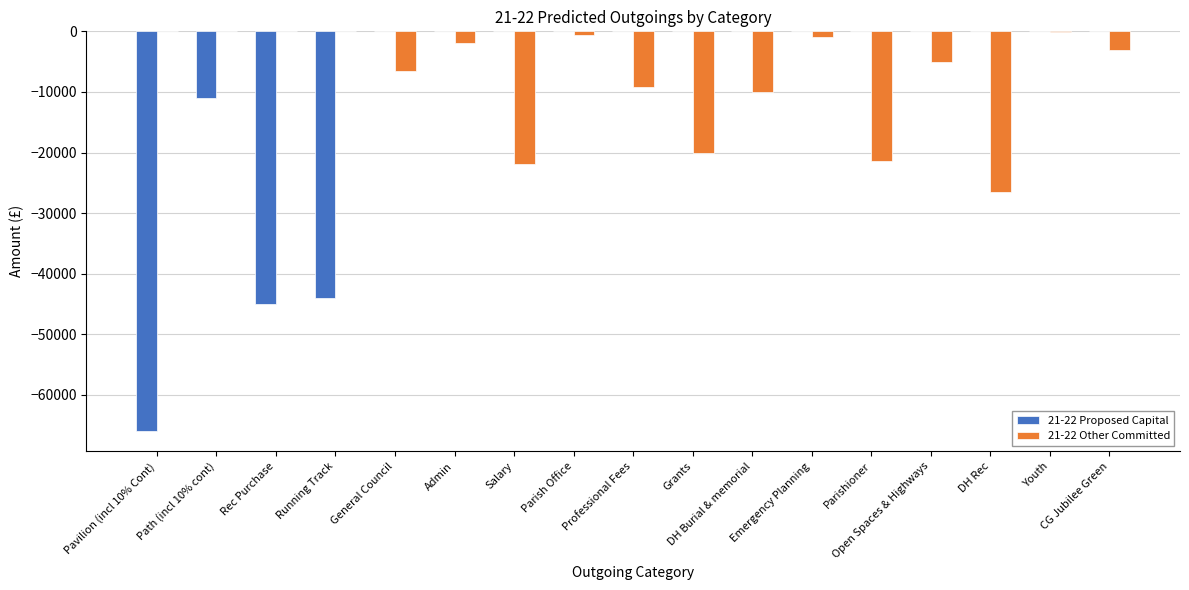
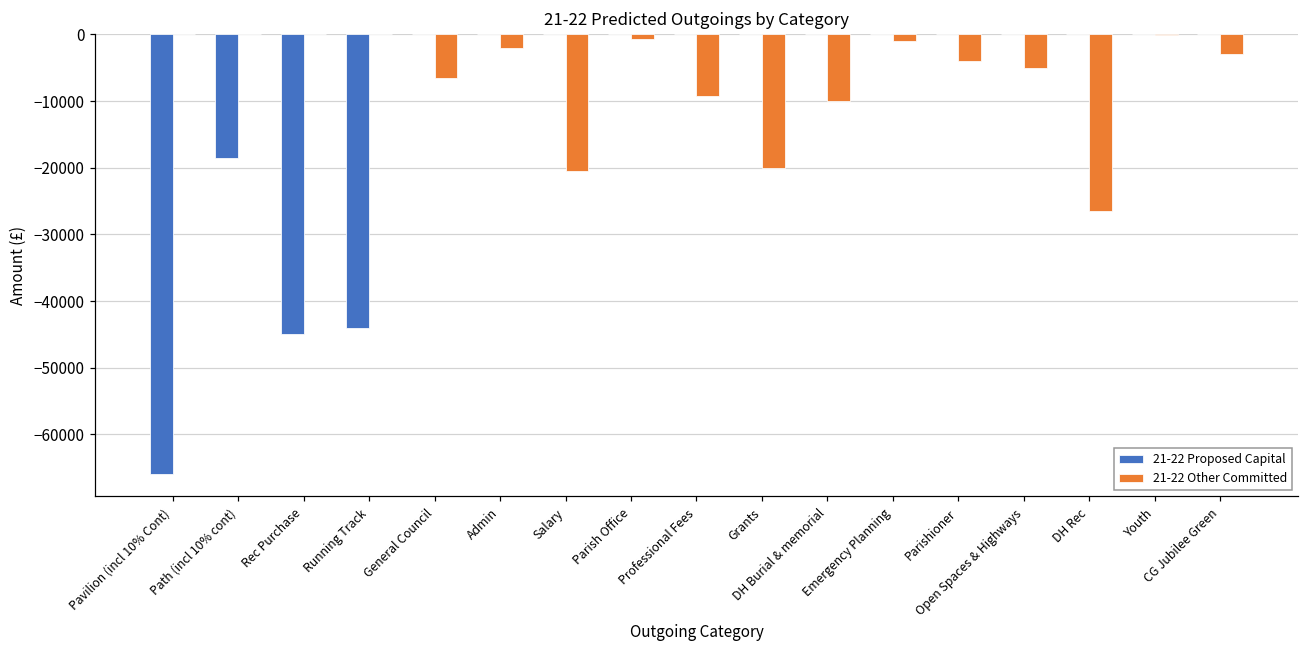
21-22 Proposed Capital, Path (incl 10% cont): -11000 -> -19000
21-22 Other Committed, Salary: -22000 -> -21000
21-22 Other Committed, Parishioner: -21000 -> -4000
